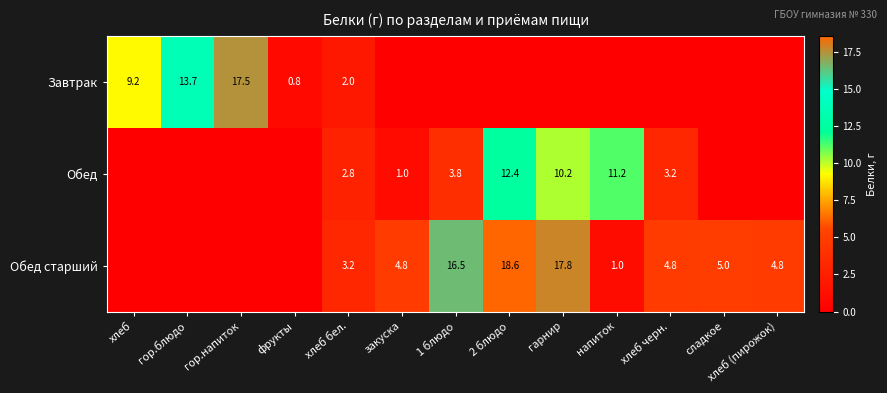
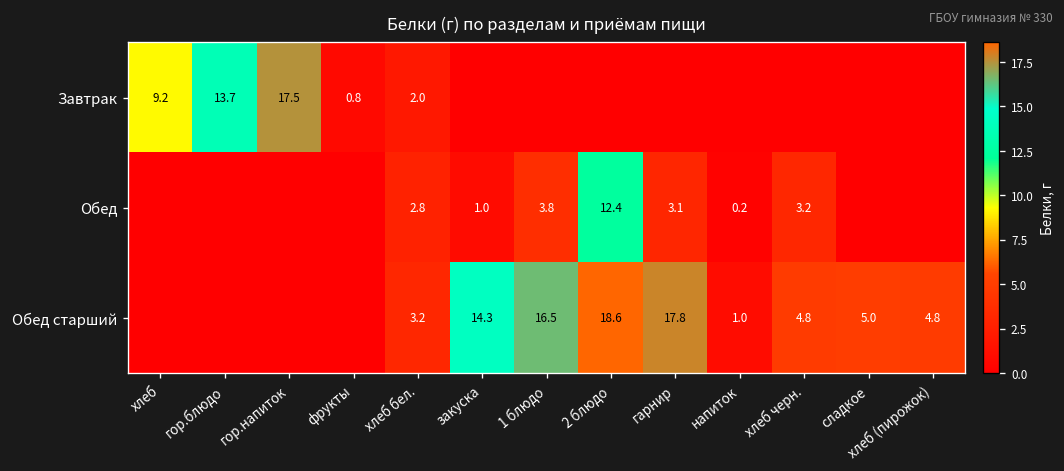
Обед, гарнир: 10.2 -> 3.1
Обед, напиток: 11.2 -> 0.2
Обед старший, закуска: 4.8 -> 14.3
